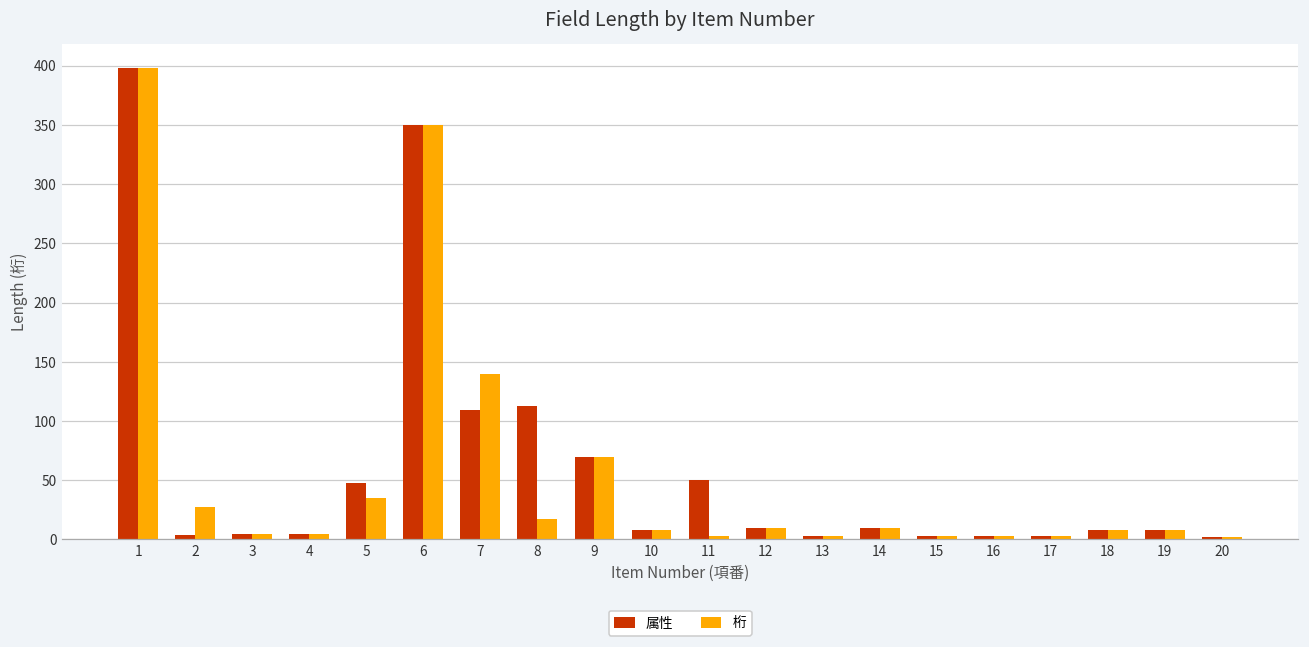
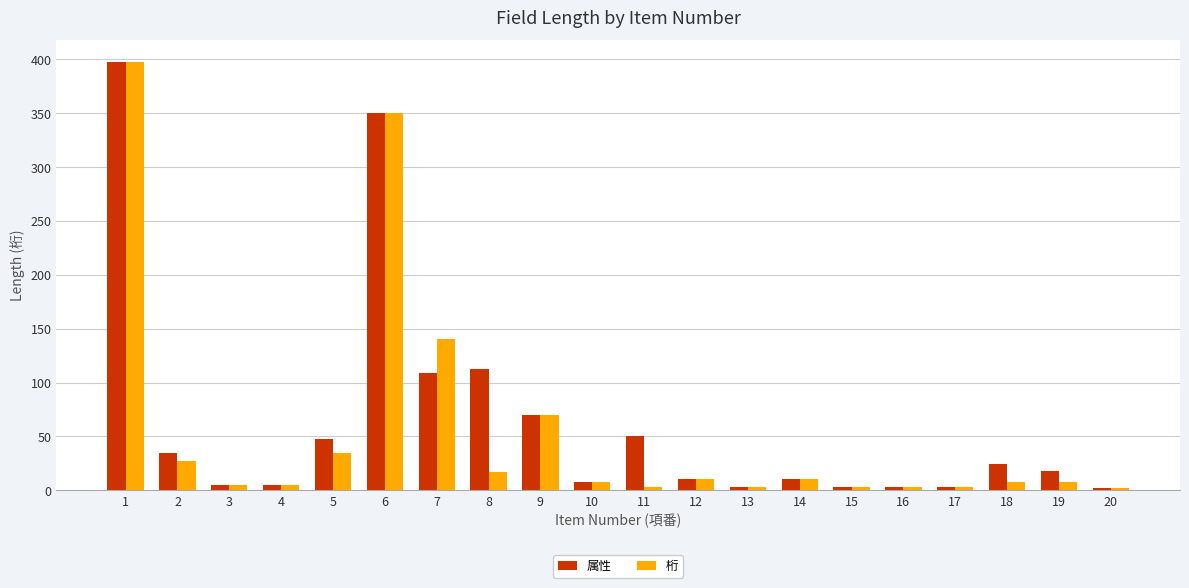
属性, 2: 4 -> 35
属性, 18: 8 -> 24
属性, 19: 8 -> 18
